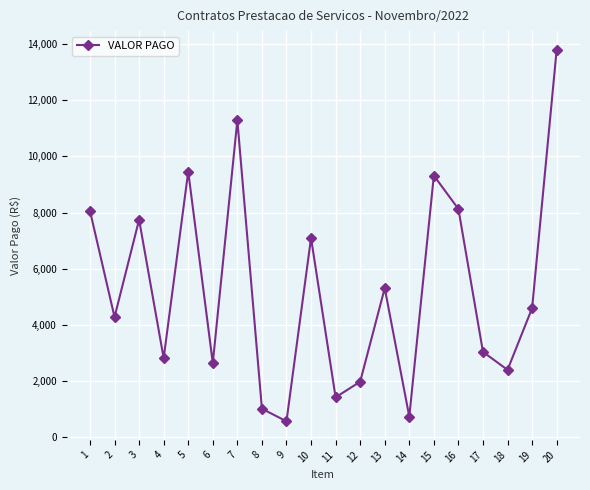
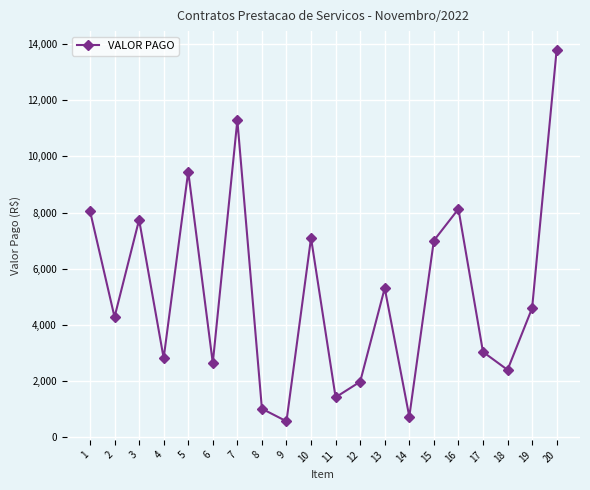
15: 9,300 -> 7,000
